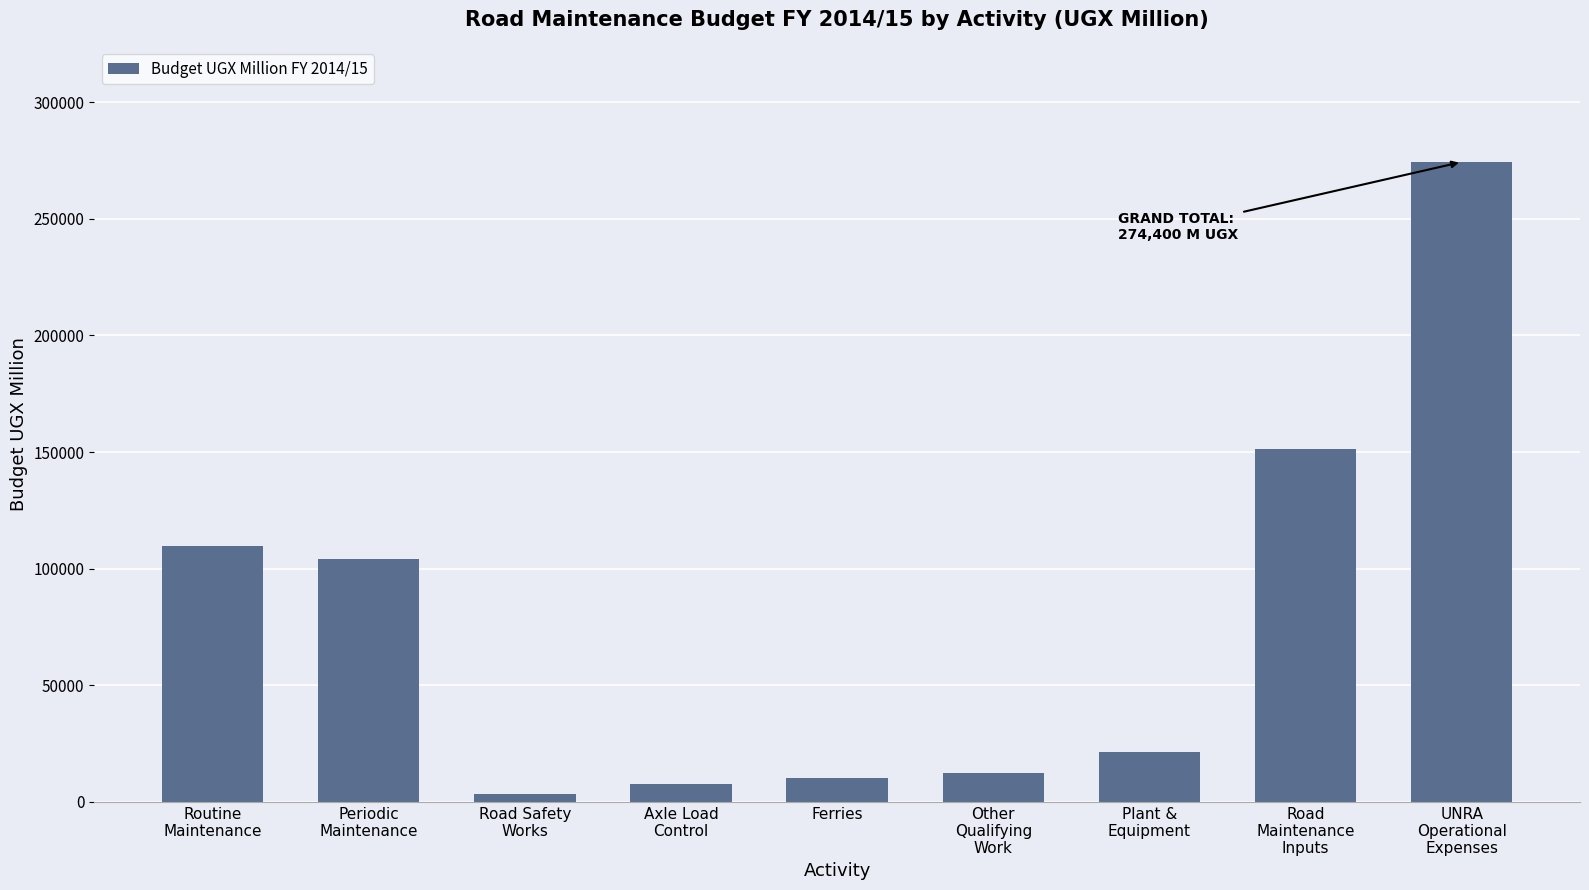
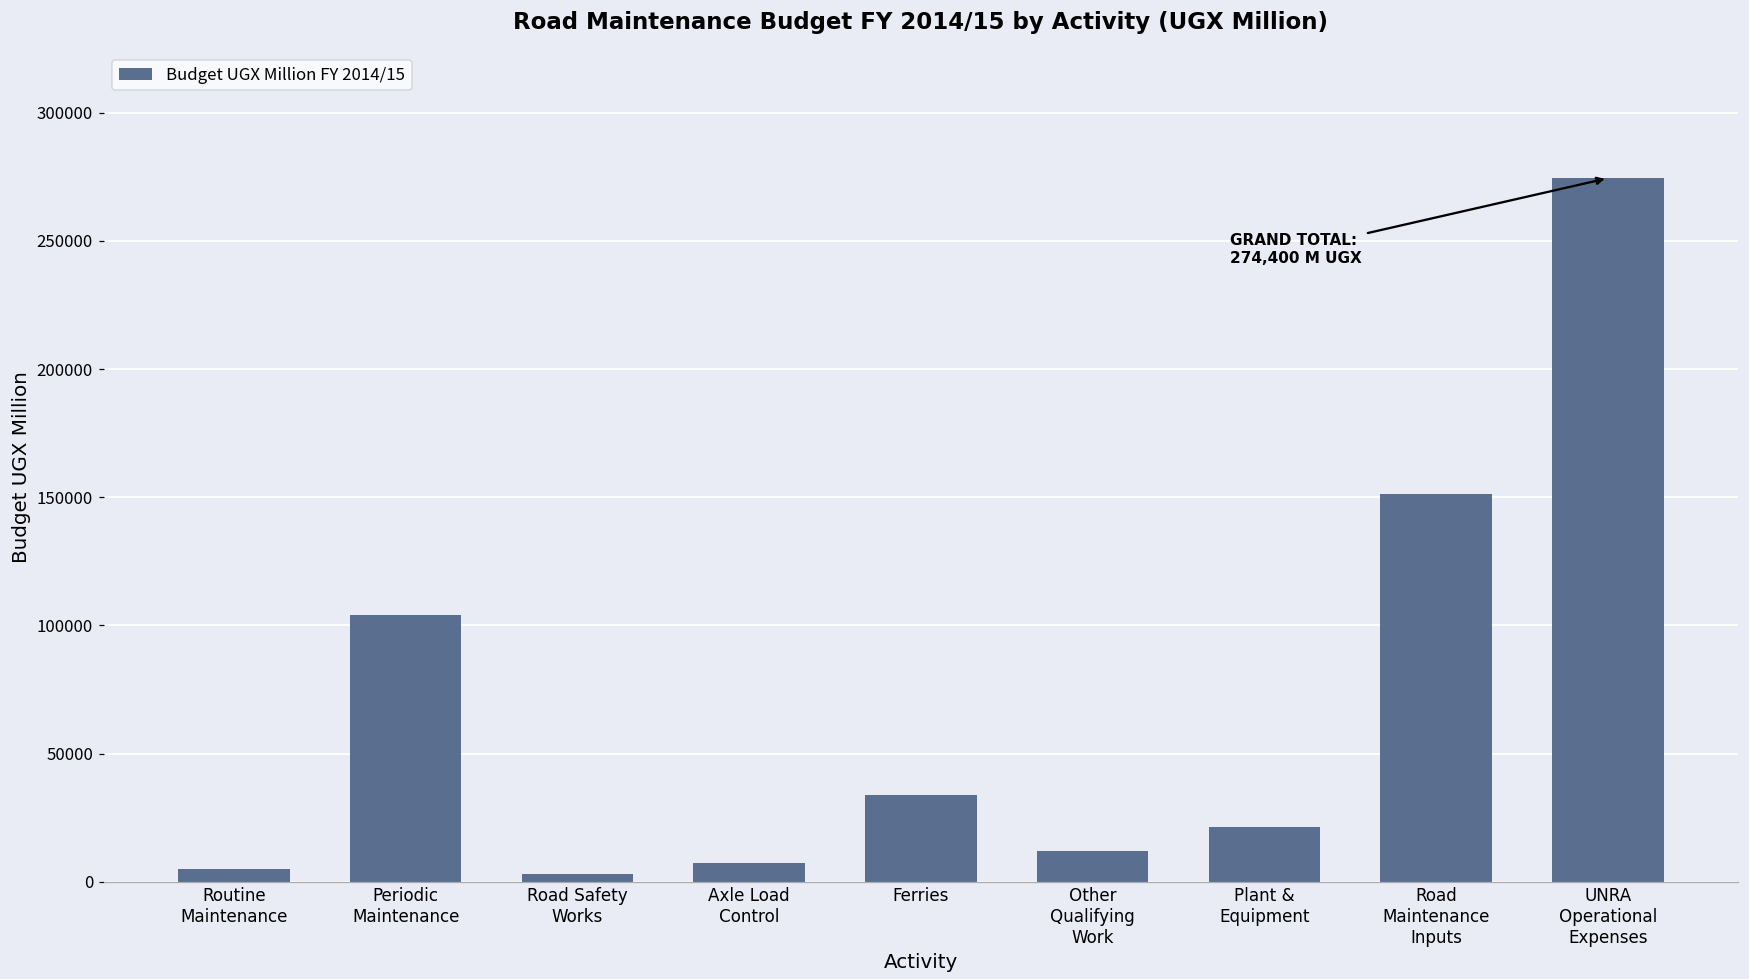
Routine Maintenance: 110000 -> 5000
Ferries: 10000 -> 34000
